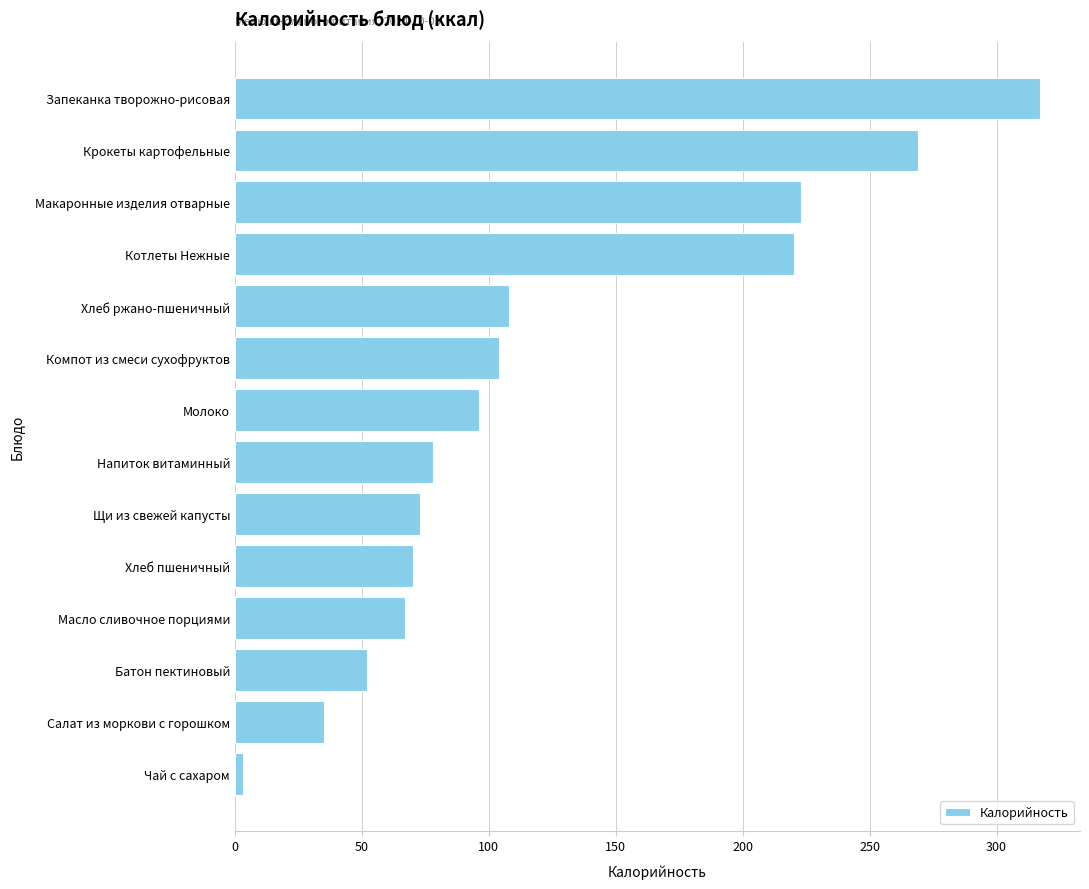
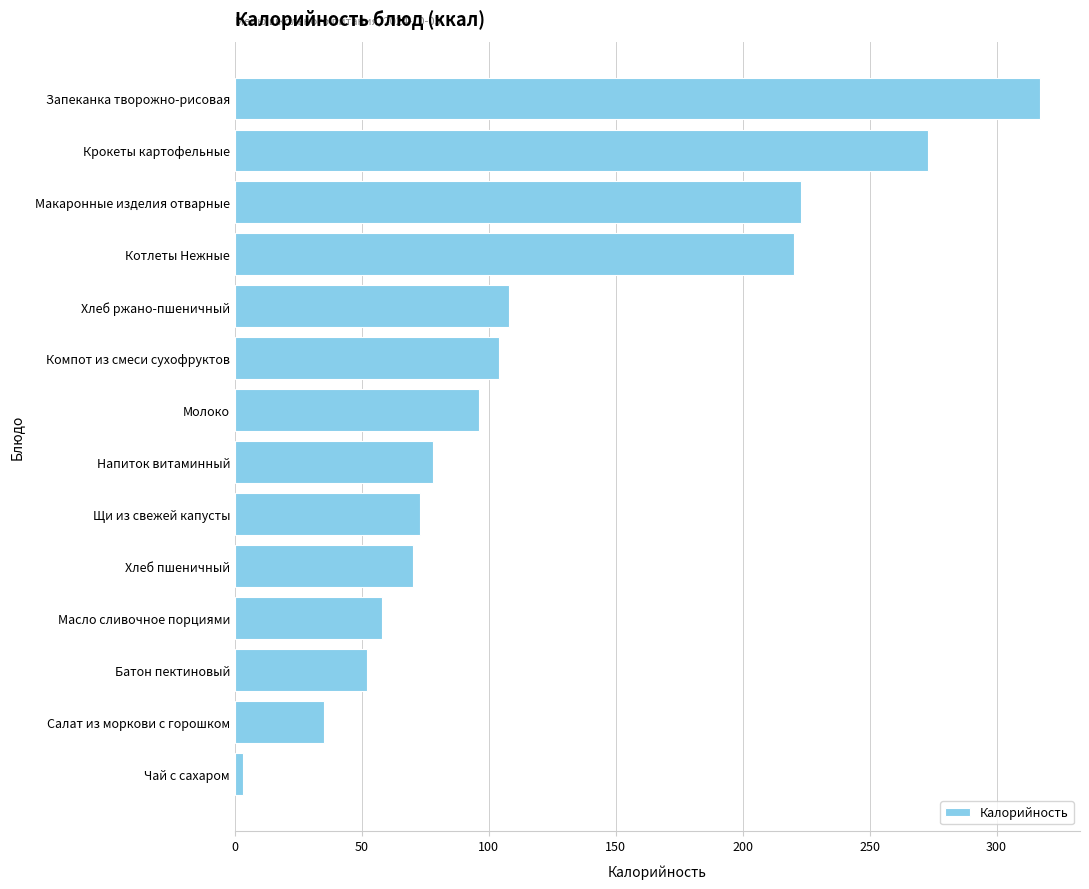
Крокеты картофельные: 269 -> 273
Масло сливочное порциями: 67 -> 58
